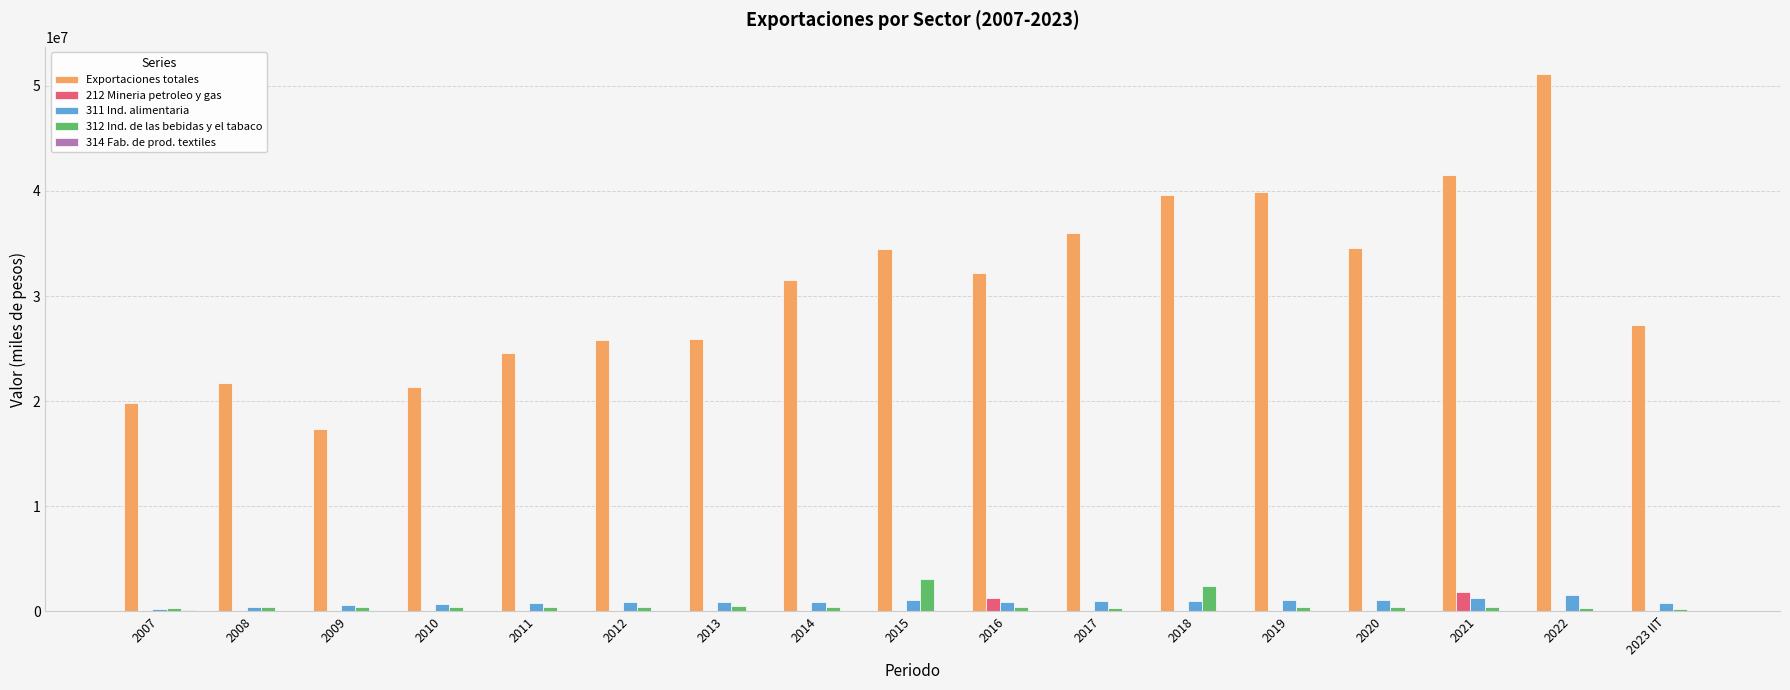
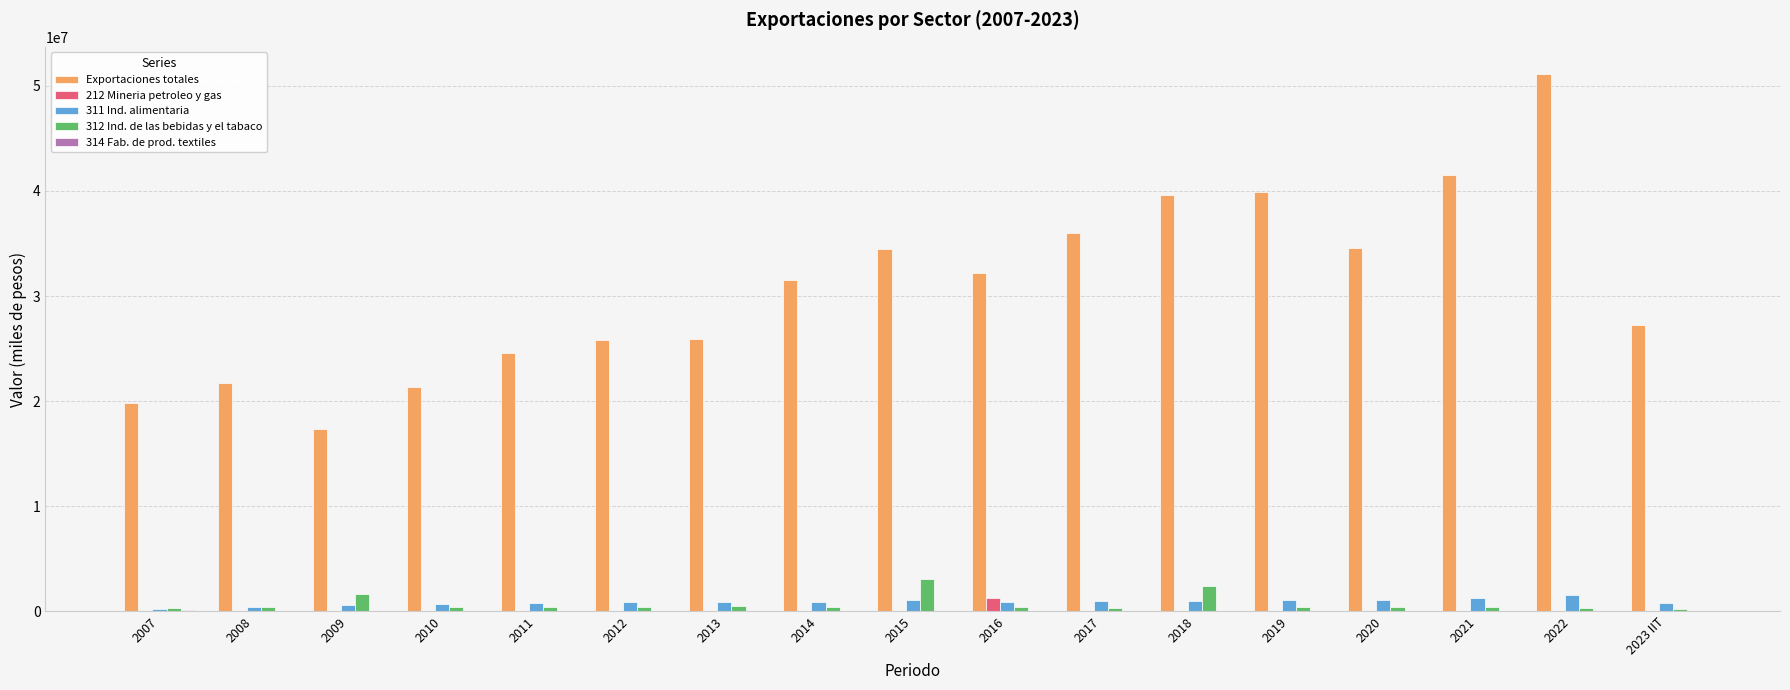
312 Ind. de las bebidas y el tabaco, 2009: 400000 -> 1600000
212 Mineria petroleo y gas, 2021: 1900000 -> 100000
